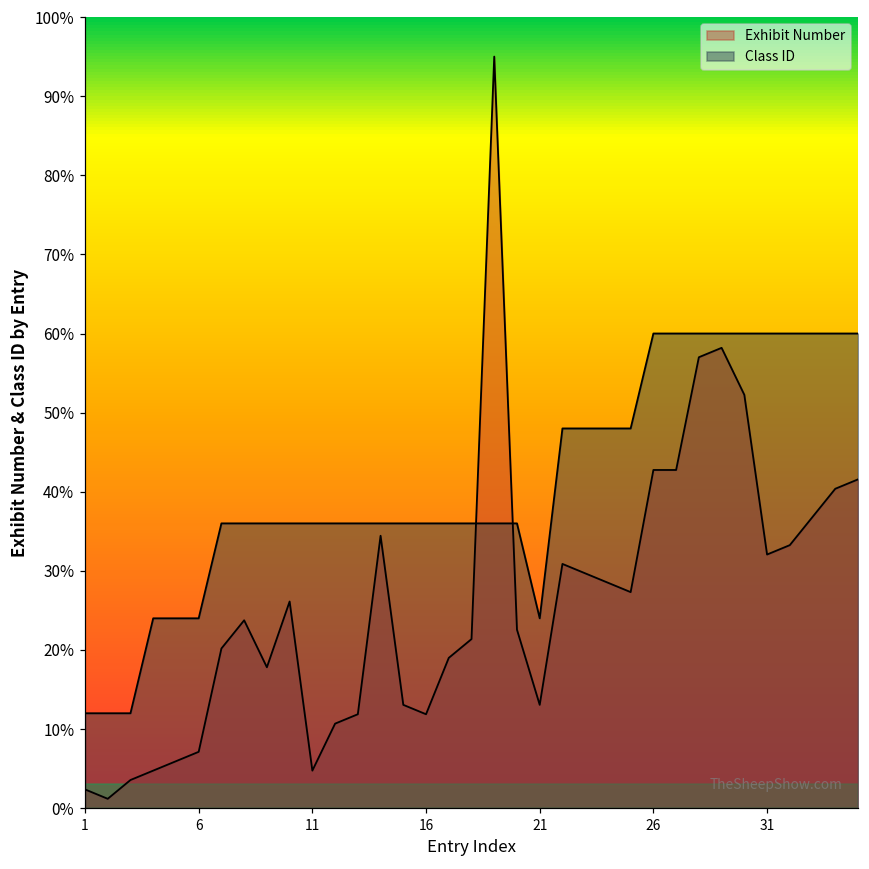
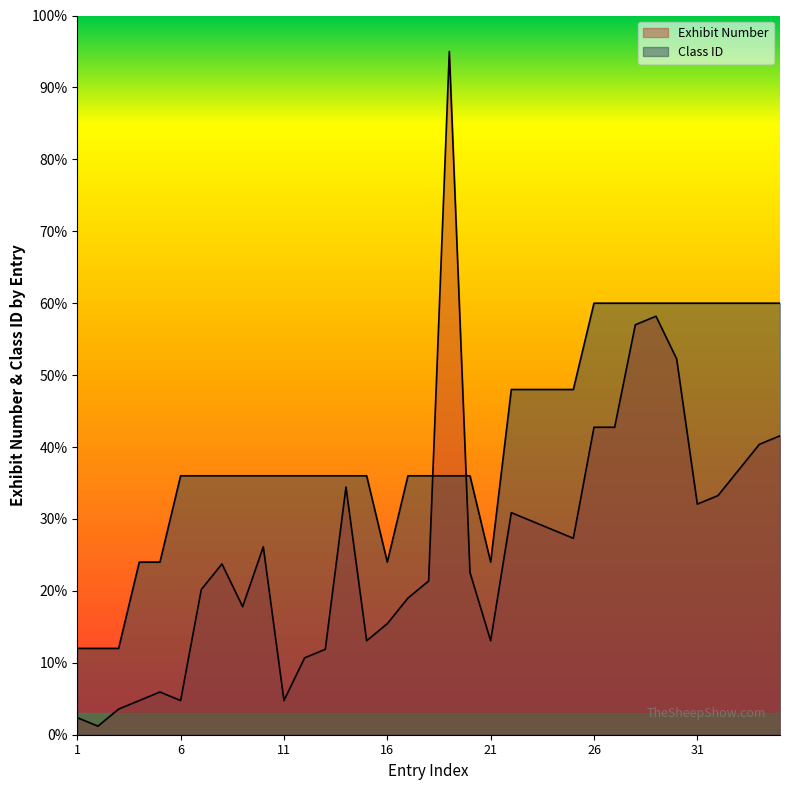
Exhibit Number, 6: 7% -> 5%
Class ID, 6: 24% -> 36%
Exhibit Number, 16: 12% -> 15%
Class ID, 16: 36% -> 24%
